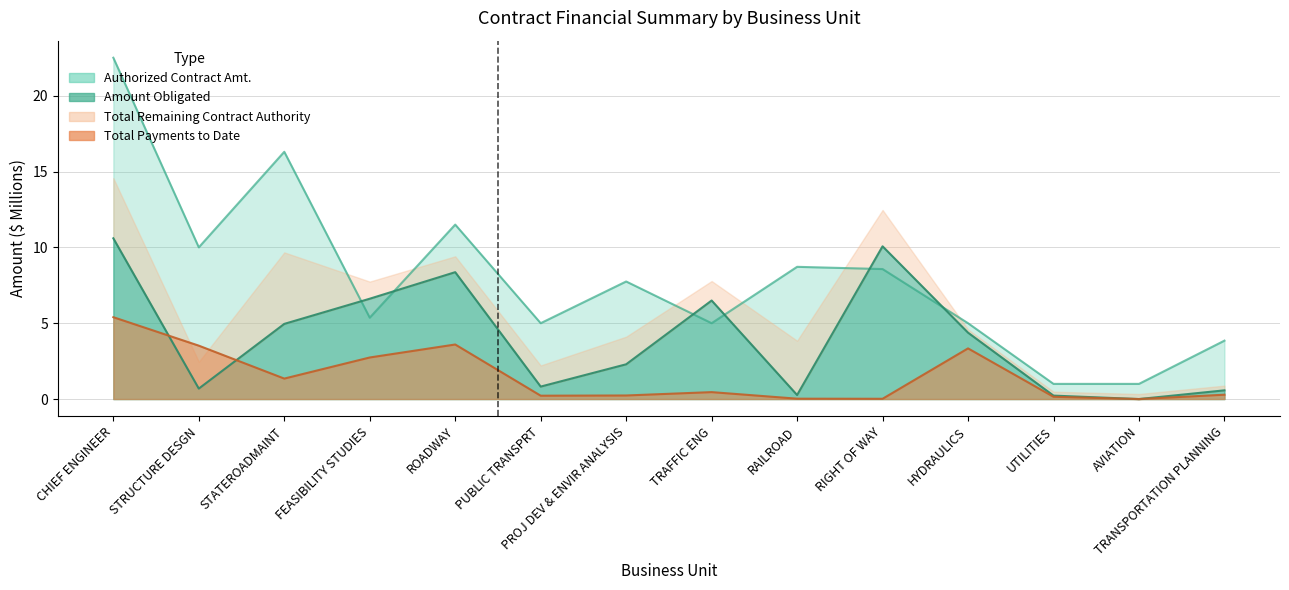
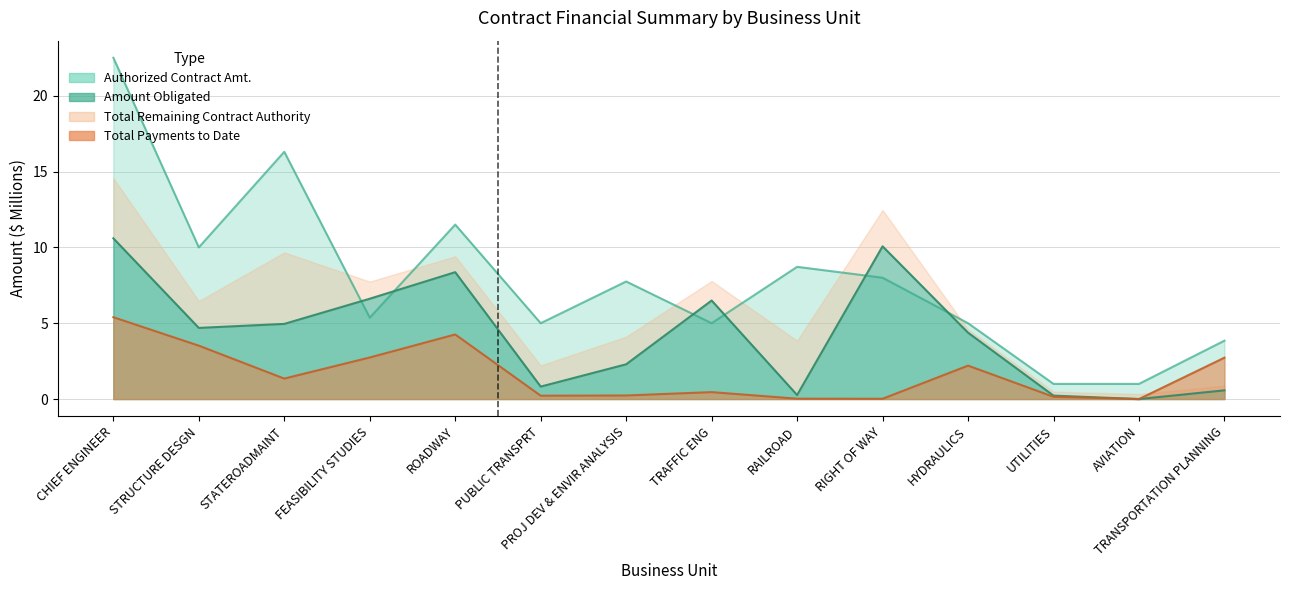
Amount Obligated, STRUCTURE DESGN: 0.7 -> 4.7
Total Payments to Date, ROADWAY: 3.6 -> 4.3
Authorized Contract Amt., RIGHT OF WAY: 8.6 -> 8.0
Total Payments to Date, HYDRAULICS: 3.3 -> 2.2
Total Payments to Date, TRANSPORTATION PLANNING: 0.3 -> 2.7
